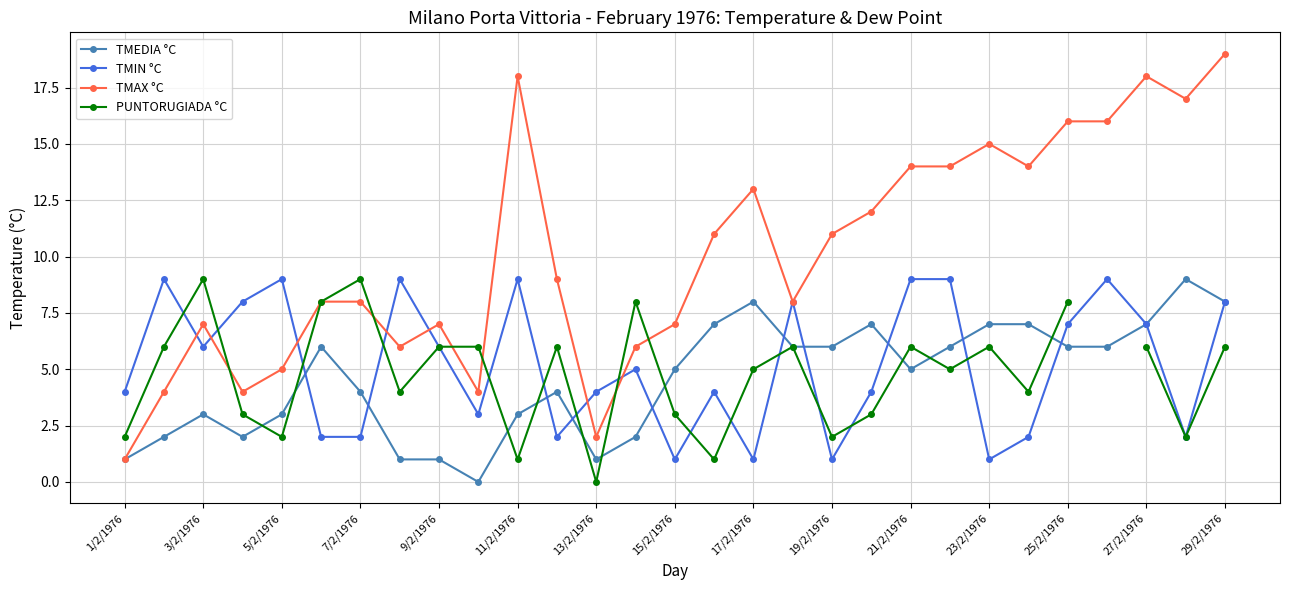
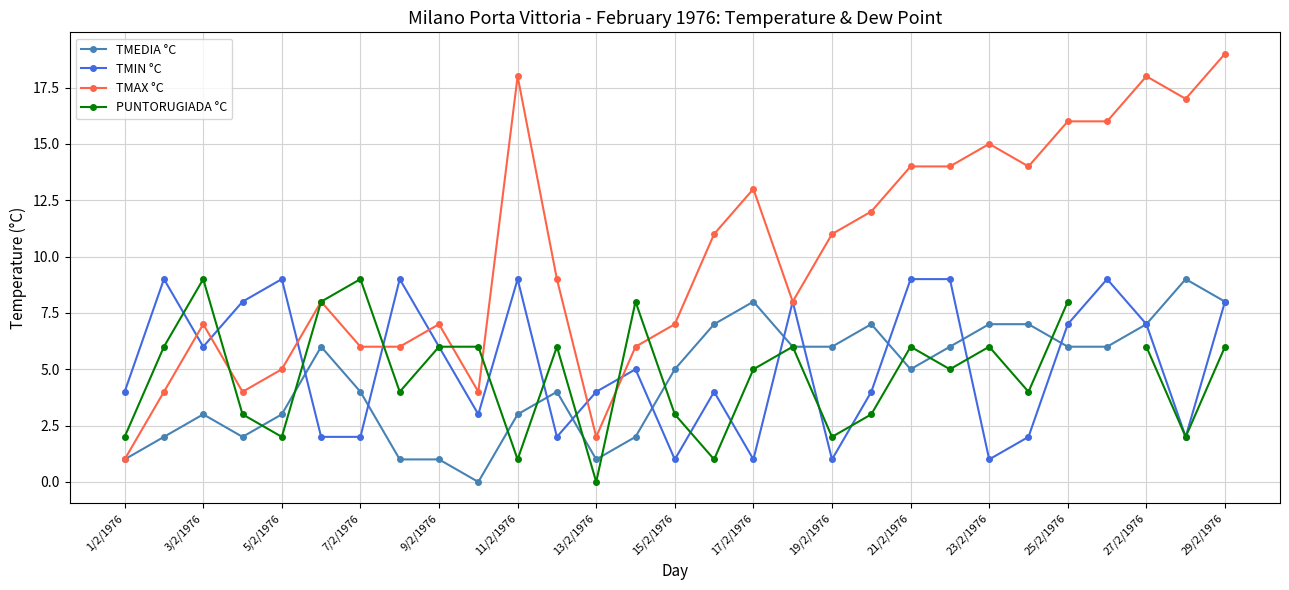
TMAX °C, 7/2/1976: 8 -> 6
